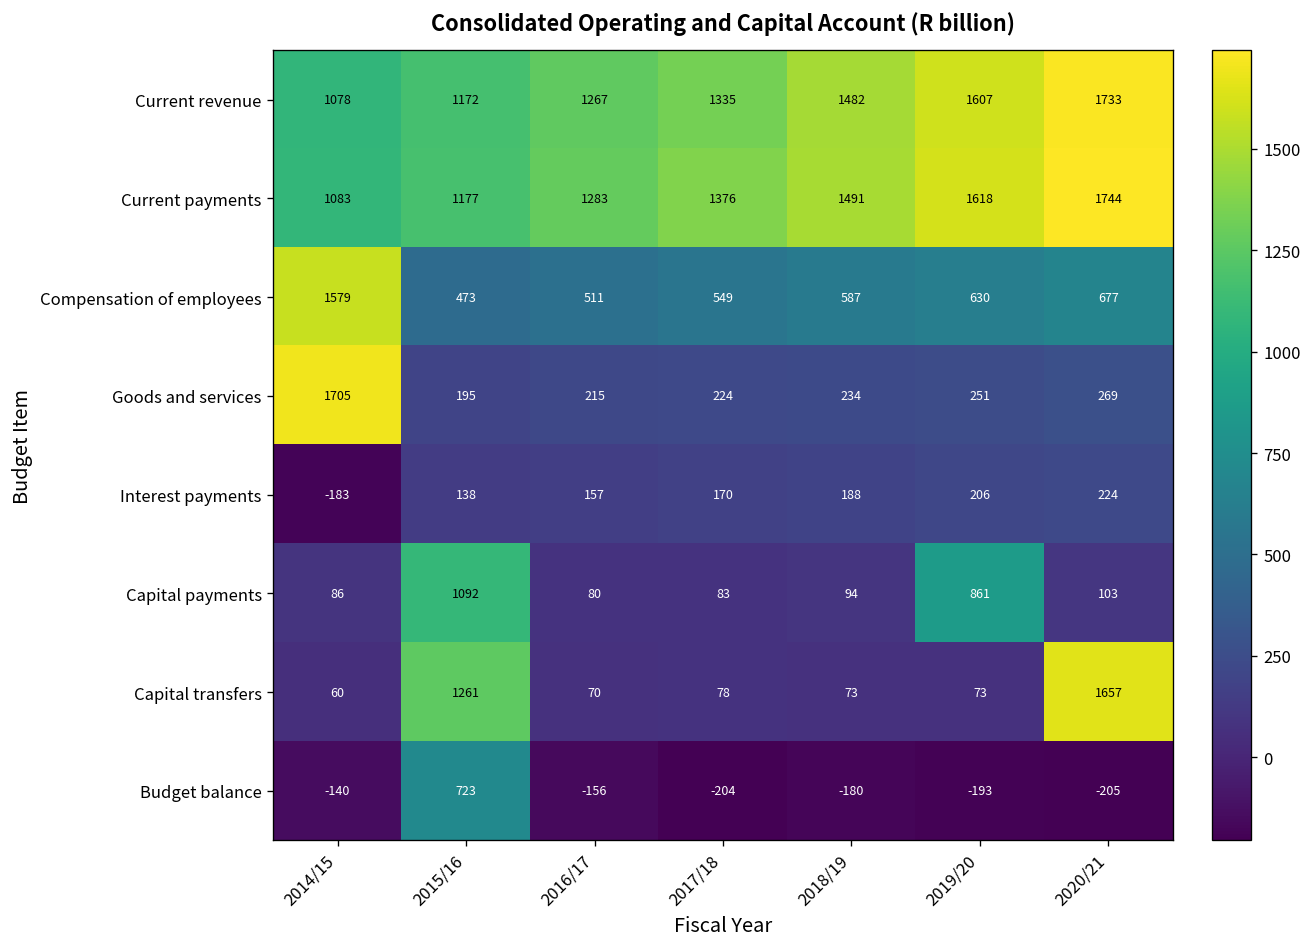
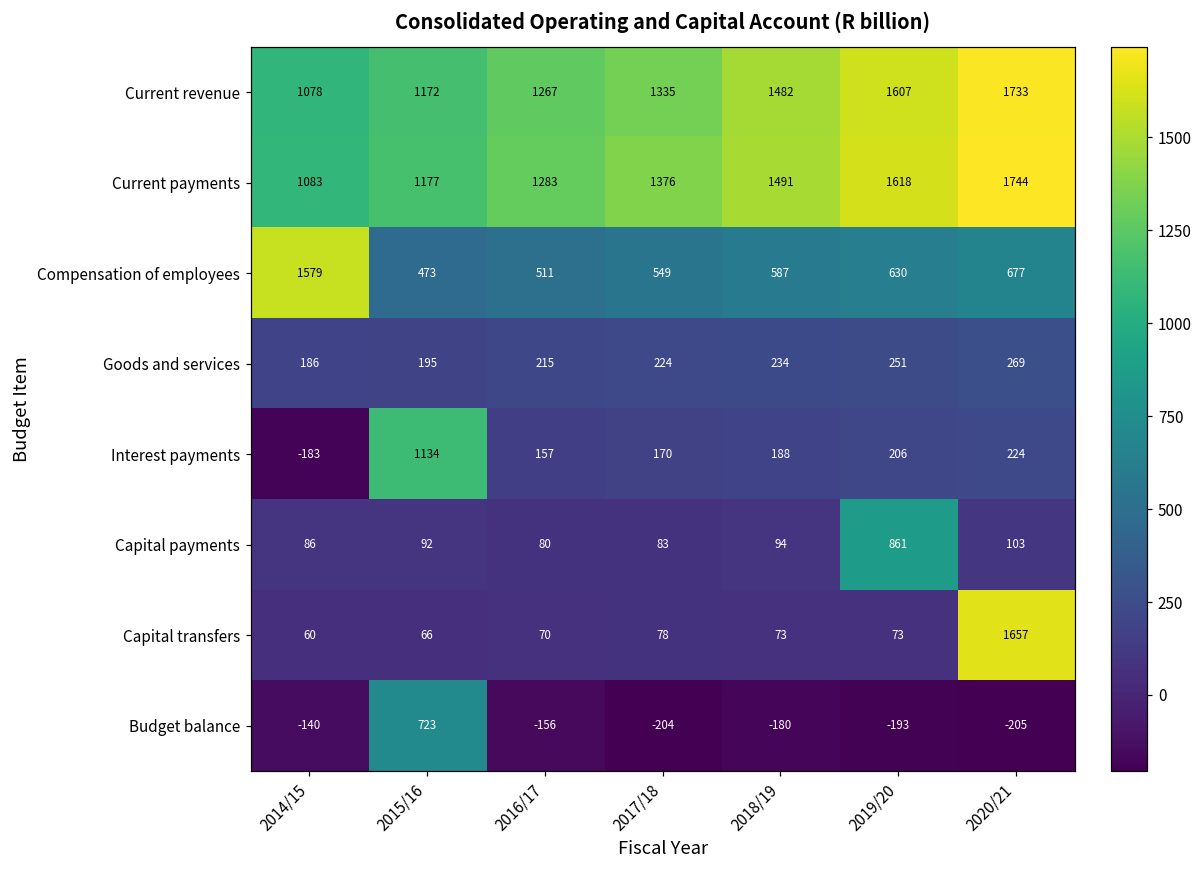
Goods and services, 2014/15: 1705 -> 186
Interest payments, 2015/16: 138 -> 1134
Capital payments, 2015/16: 1092 -> 92
Capital transfers, 2015/16: 1261 -> 66
